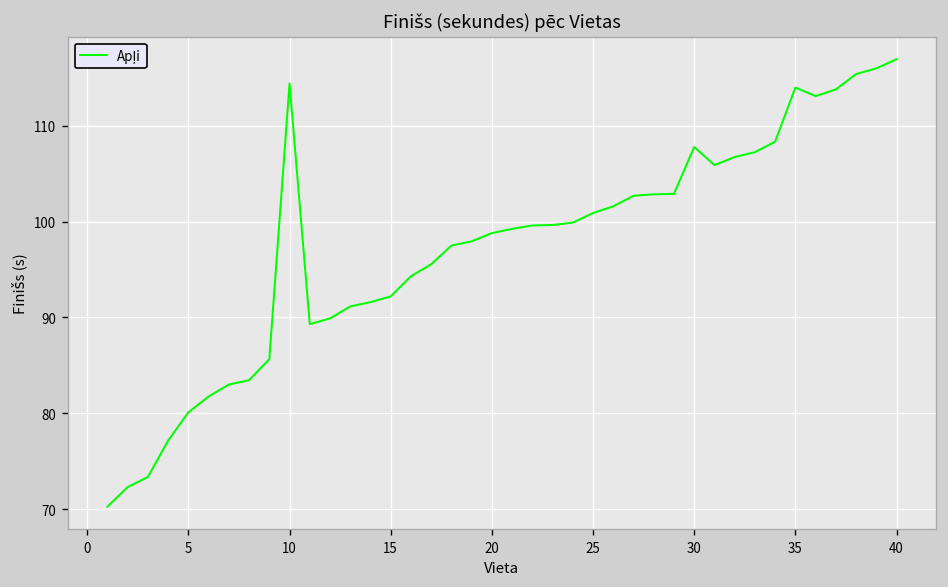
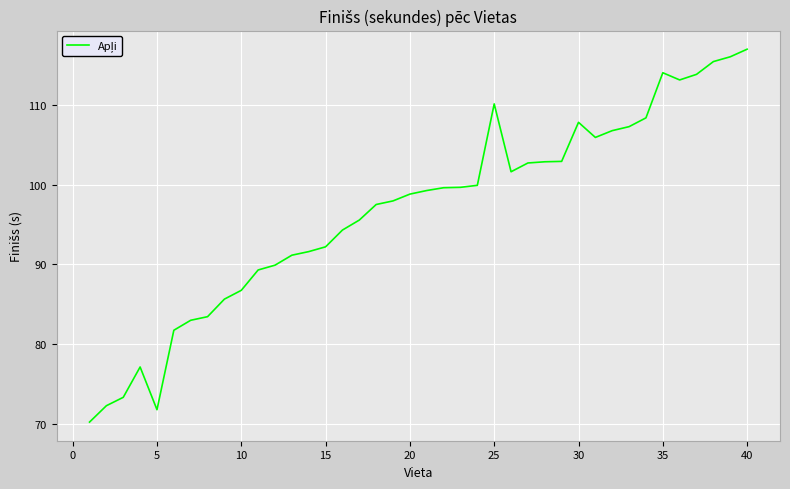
5: 80 -> 72
10: 114 -> 87
25: 101 -> 110
